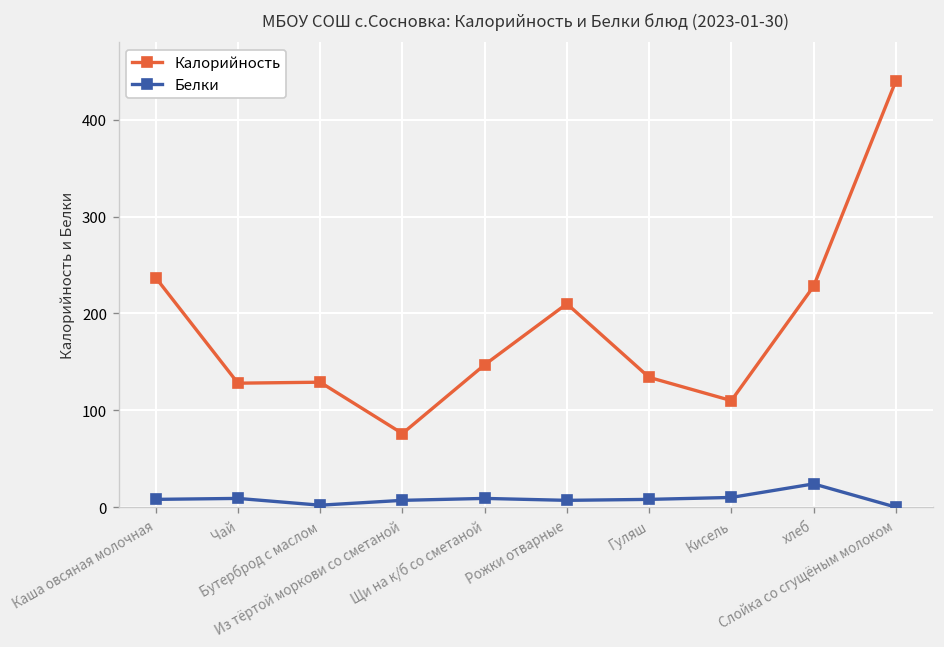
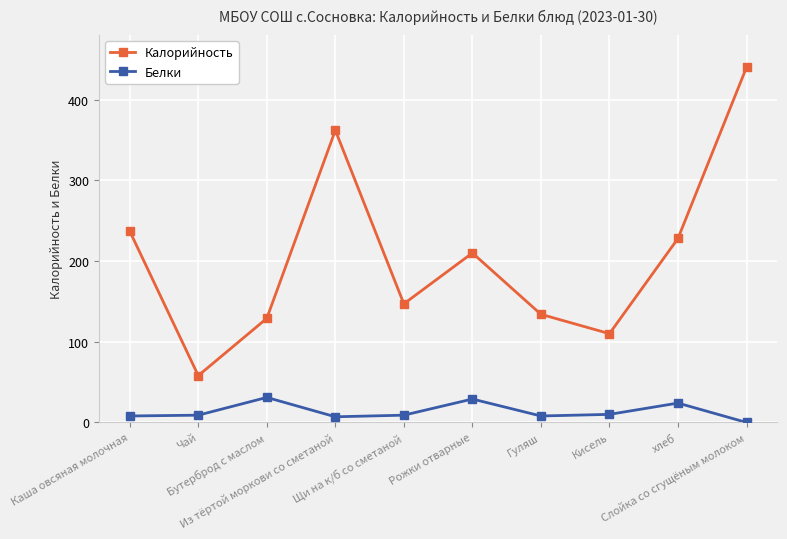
Калорийность, Чай: 130 -> 60
Белки, Бутерброд с маслом: 0 -> 30
Калорийность, Из тёртой моркови со сметаной: 80 -> 360
Белки, Рожки отварные: 10 -> 30
